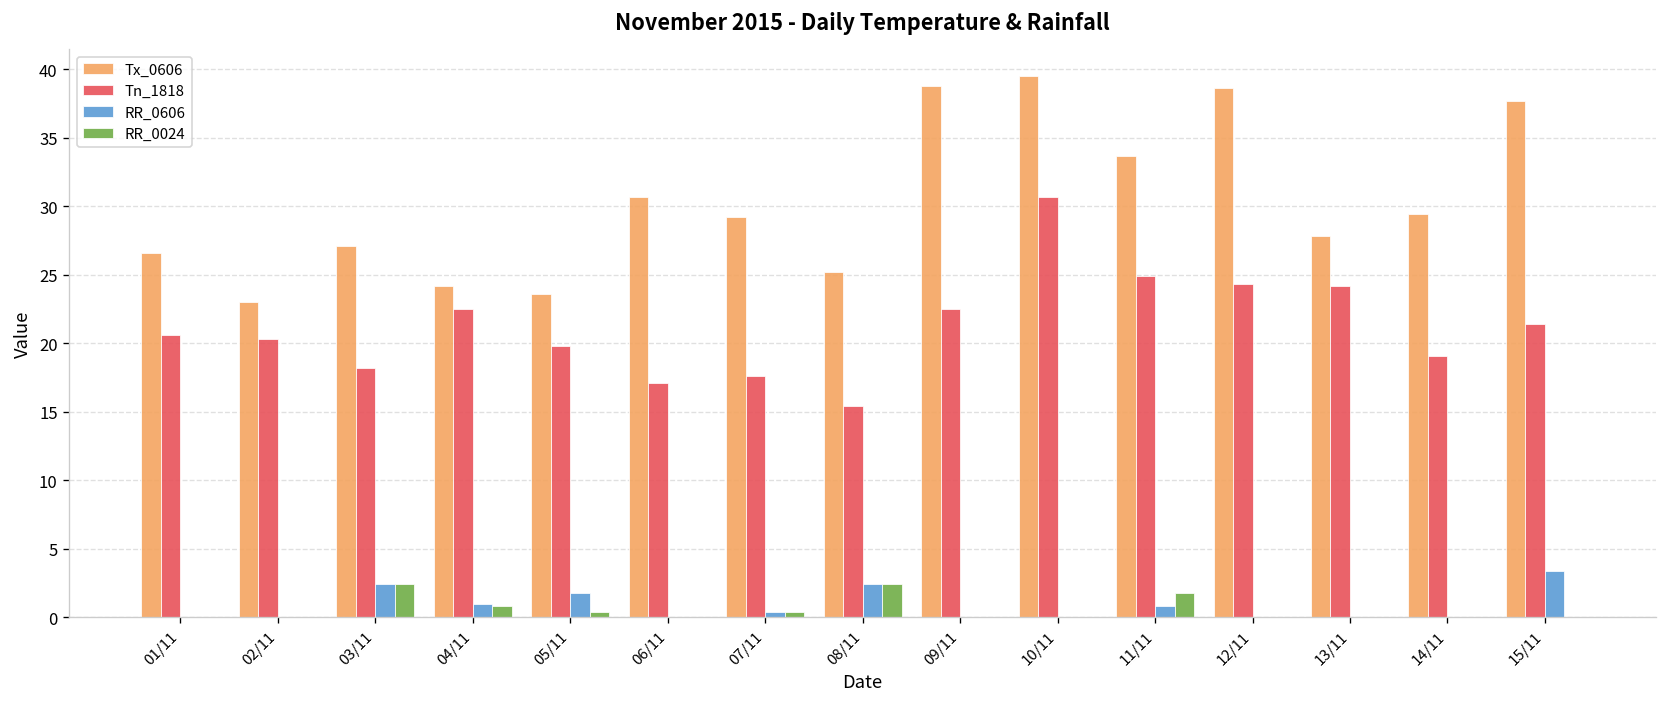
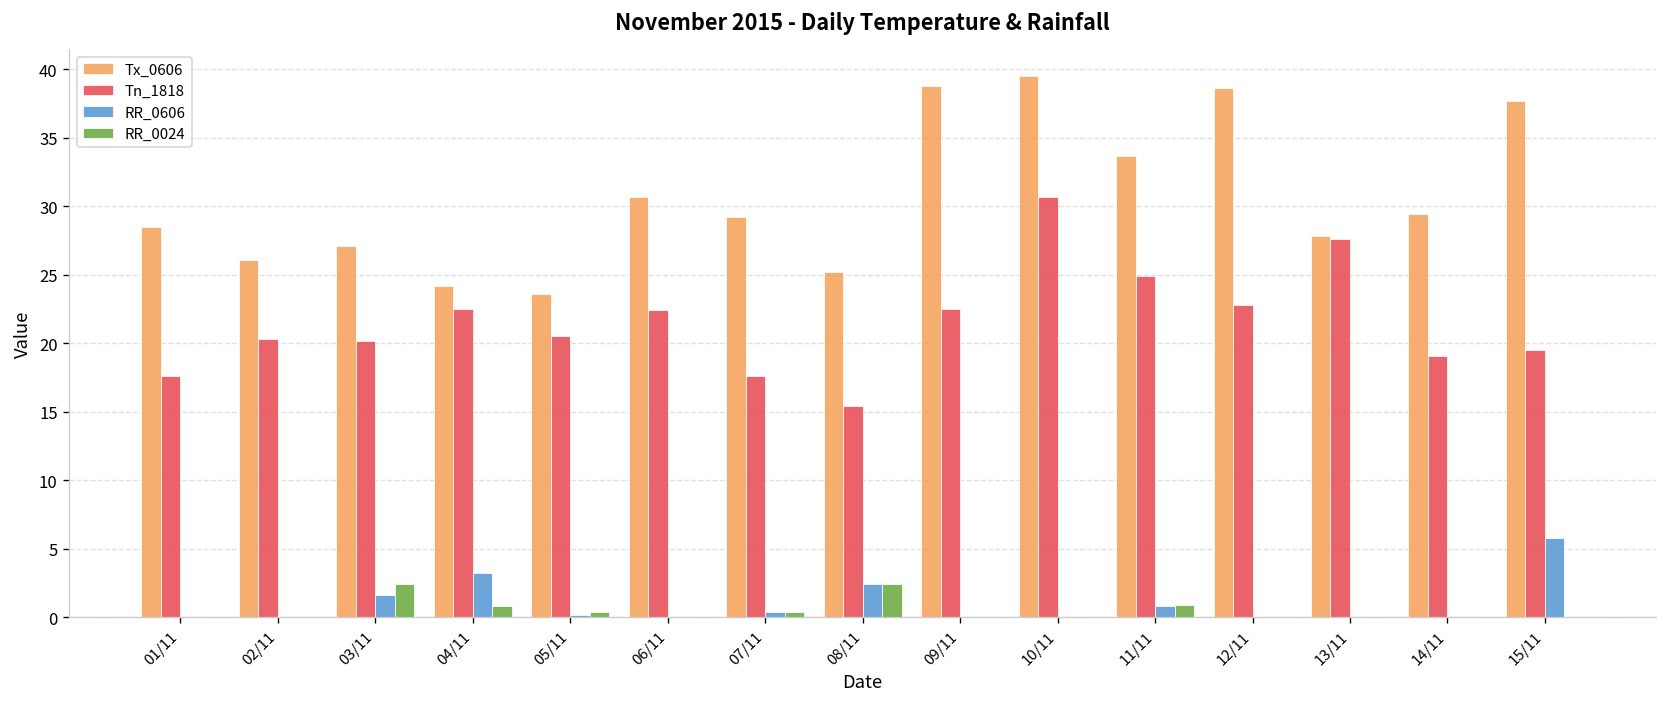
Tx_0606, 01/11: 26.6 -> 28.5
Tn_1818, 01/11: 20.6 -> 17.6
Tx_0606, 02/11: 23.0 -> 26.1
Tn_1818, 03/11: 18.2 -> 20.2
RR_0606, 03/11: 2.4 -> 1.6
RR_0606, 04/11: 1.0 -> 3.2
Tn_1818, 05/11: 19.8 -> 20.5
RR_0606, 05/11: 1.8 -> 0.2
Tn_1818, 06/11: 17.1 -> 22.4
RR_0024, 11/11: 1.8 -> 0.9
Tn_1818, 12/11: 24.3 -> 22.8
Tn_1818, 13/11: 24.2 -> 27.6
Tn_1818, 15/11: 21.4 -> 19.5
RR_0606, 15/11: 3.4 -> 5.8
